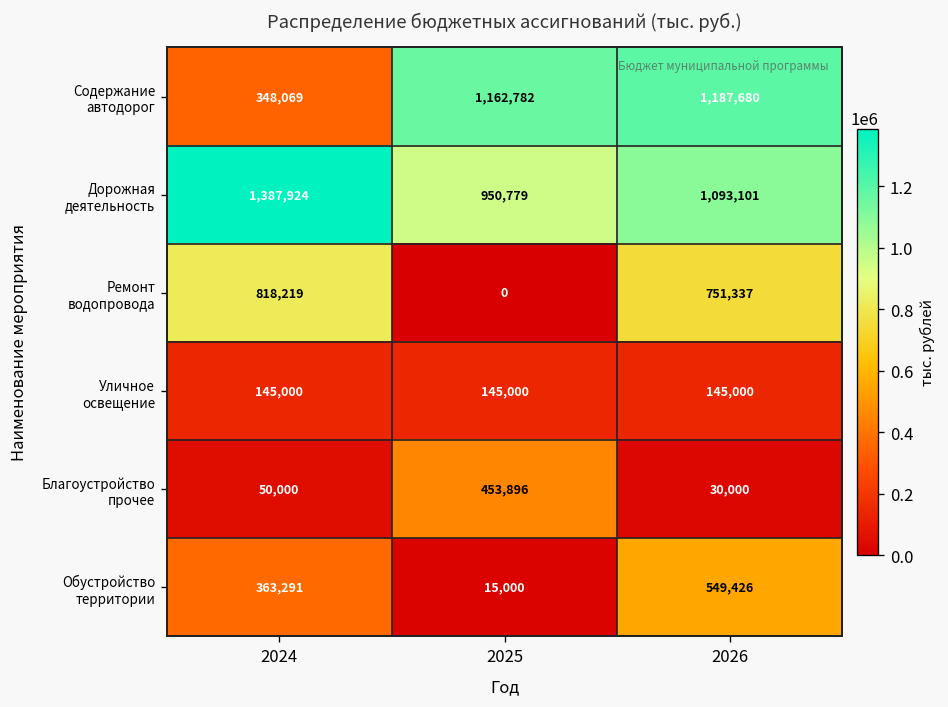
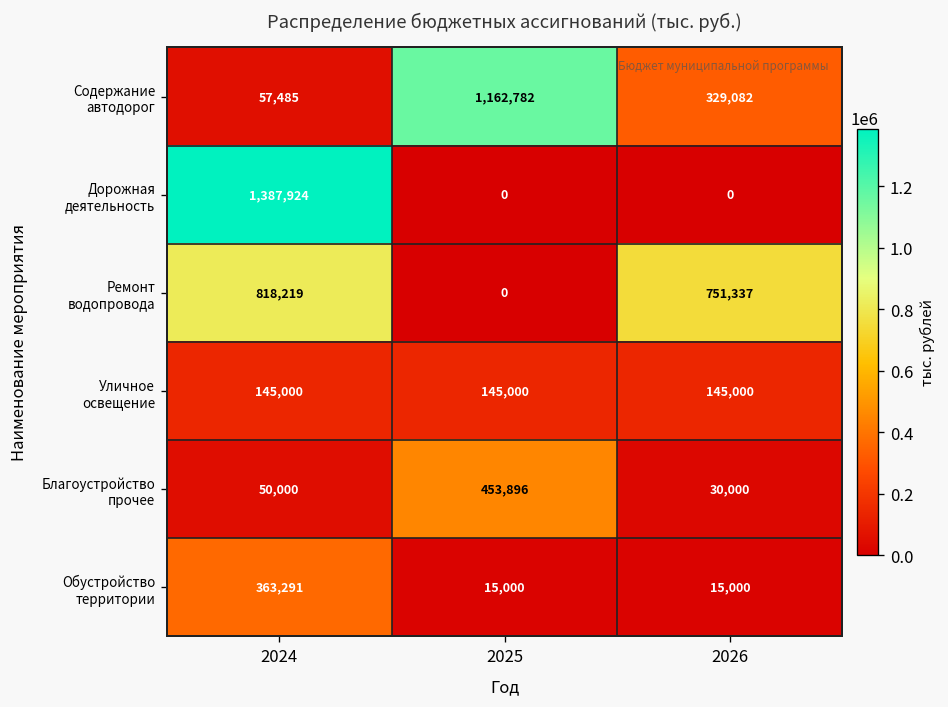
Содержание автодорог, 2024: 348,069 -> 57,485
Содержание автодорог, 2026: 1,187,680 -> 329,082
Дорожная деятельность, 2025: 950,779 -> 0
Дорожная деятельность, 2026: 1,093,101 -> 0
Обустройство территории, 2026: 549,426 -> 15,000
